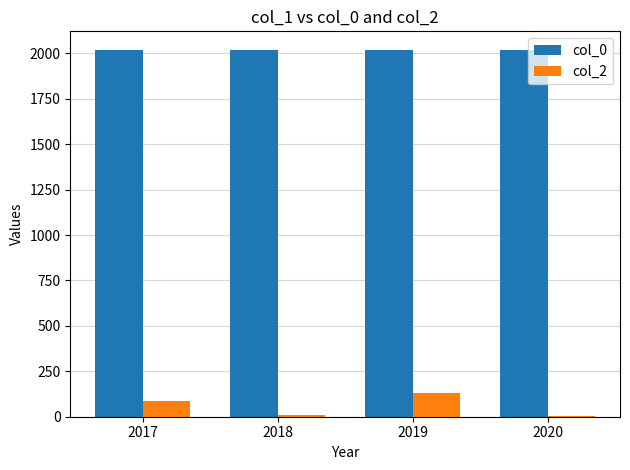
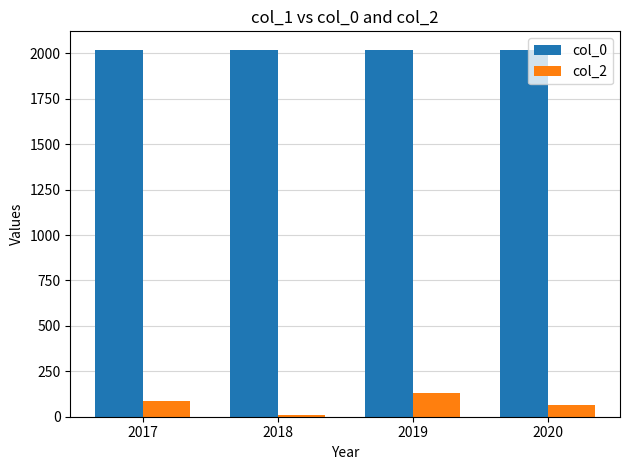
col_2, 2020: 10 -> 70
